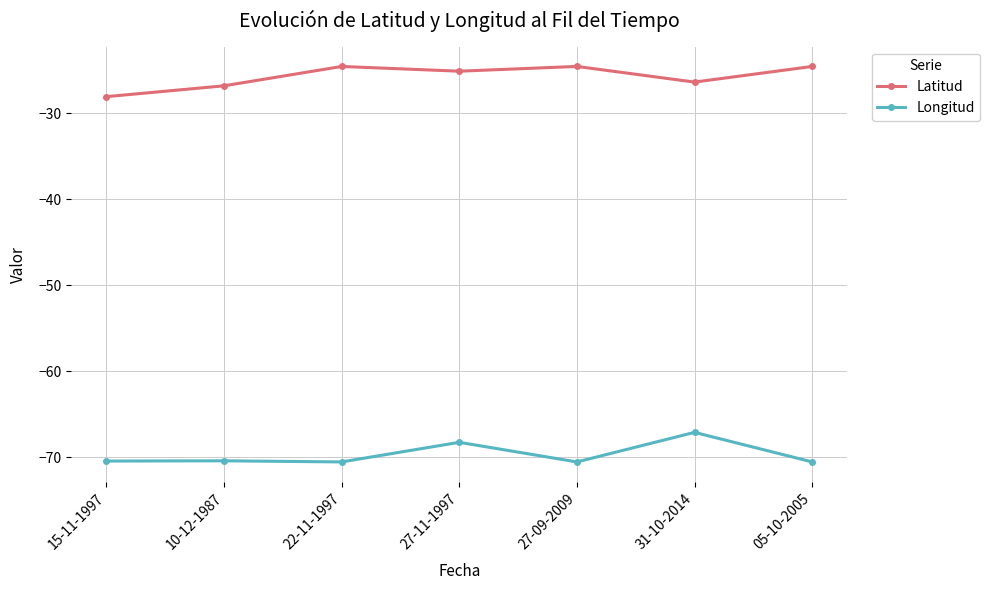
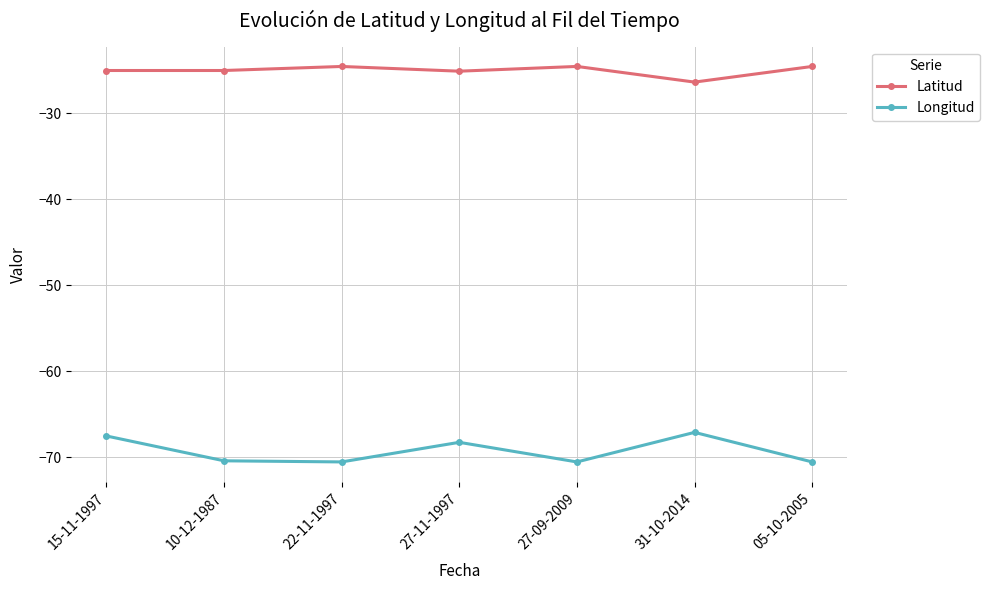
Latitud, 15-11-1997: -28 -> -25
Longitud, 15-11-1997: -70 -> -68
Latitud, 10-12-1987: -27 -> -25
